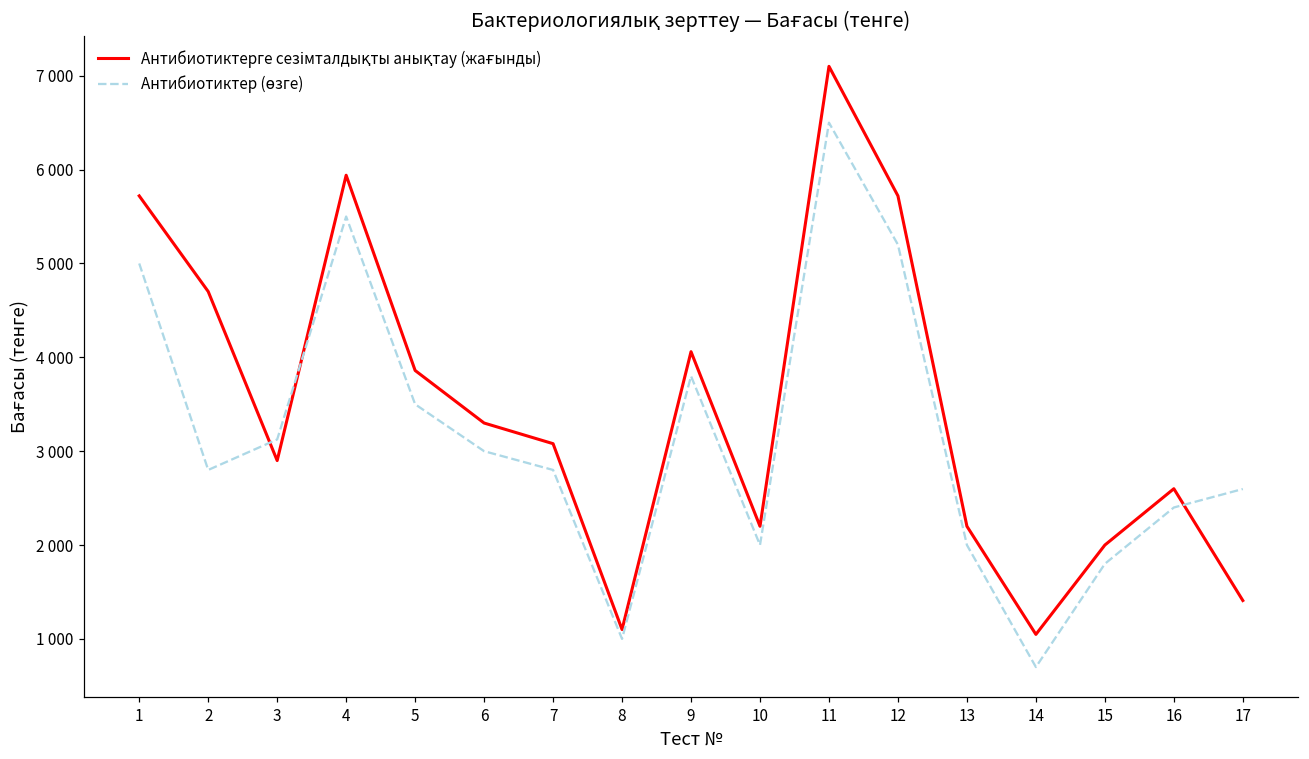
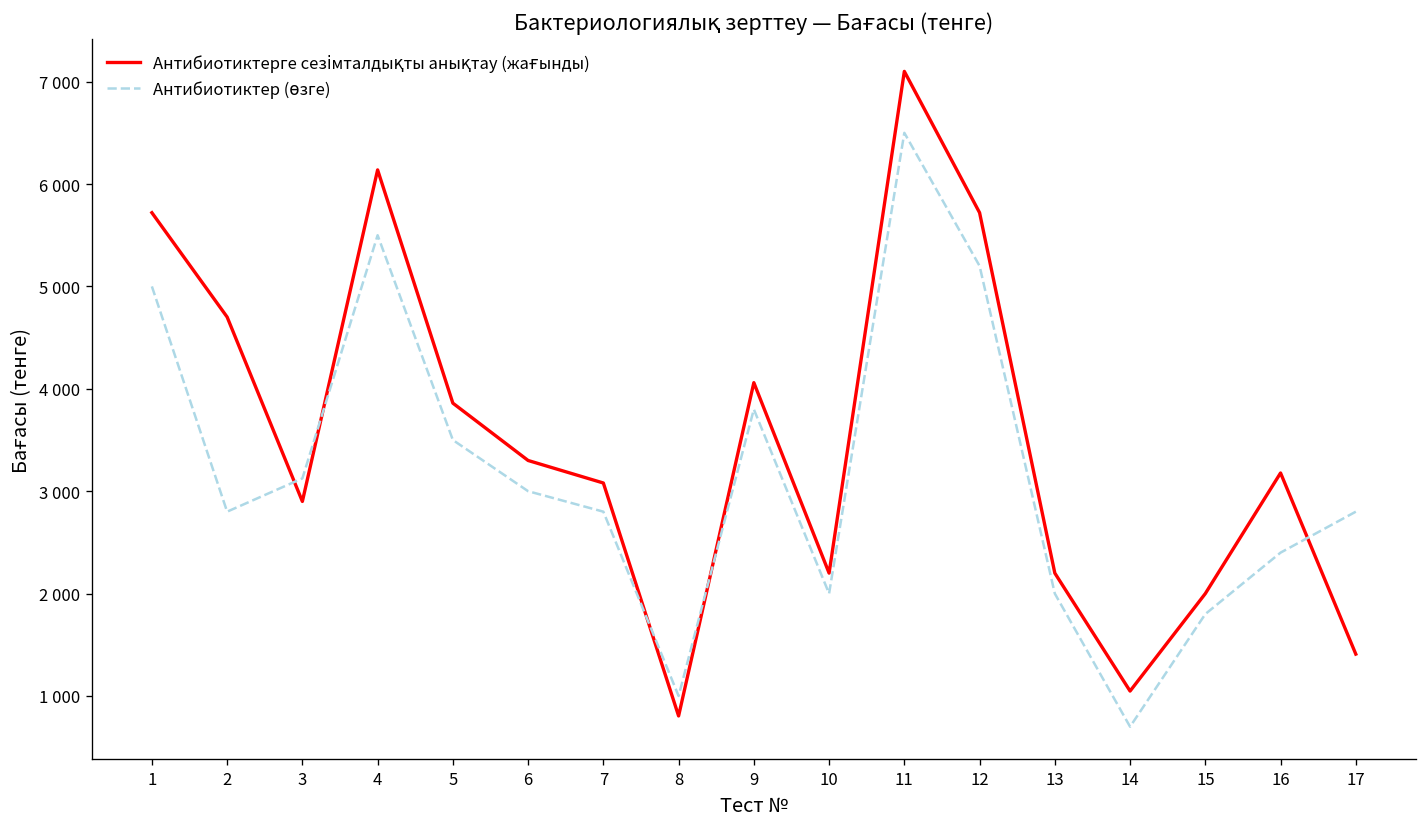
Антибиотиктерге сезімталдықты анықтау (жағынды), 4: 5900 -> 6100
Антибиотиктерге сезімталдықты анықтау (жағынды), 8: 1100 -> 800
Антибиотиктерге сезімталдықты анықтау (жағынды), 16: 2600 -> 3200
Антибиотиктер (өзге), 17: 2600 -> 2800
